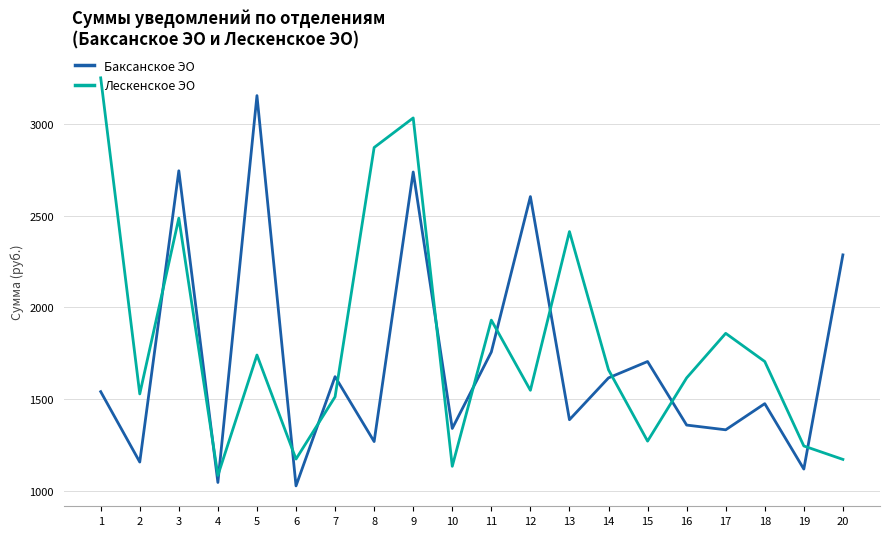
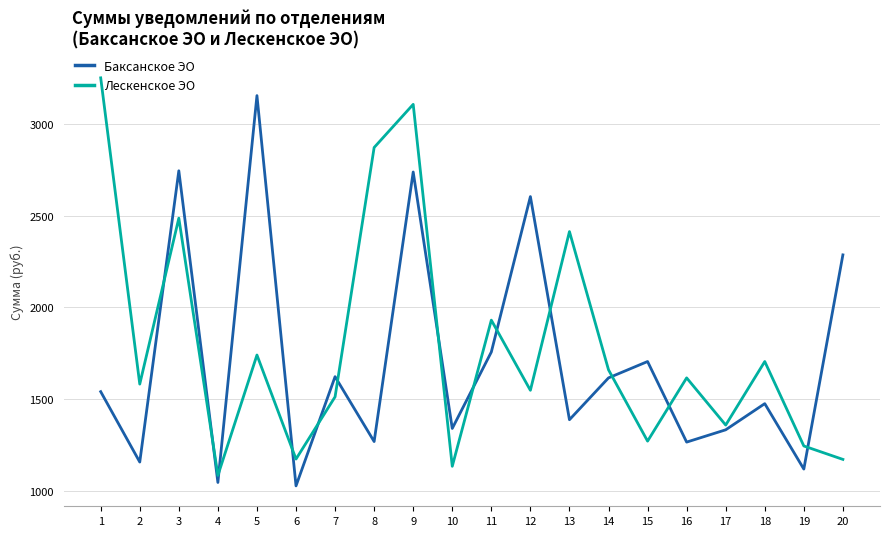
Лескенское ЭО, 2: 1530 -> 1580
Лескенское ЭО, 9: 3030 -> 3110
Баксанское ЭО, 16: 1360 -> 1270
Лескенское ЭО, 17: 1860 -> 1360
